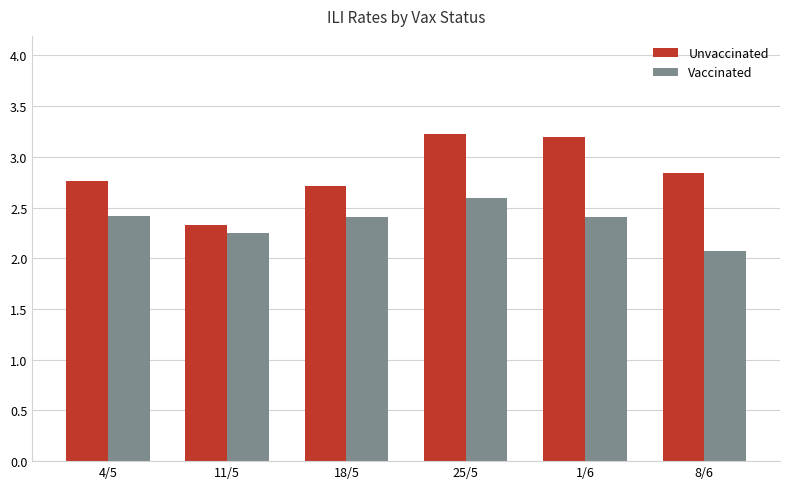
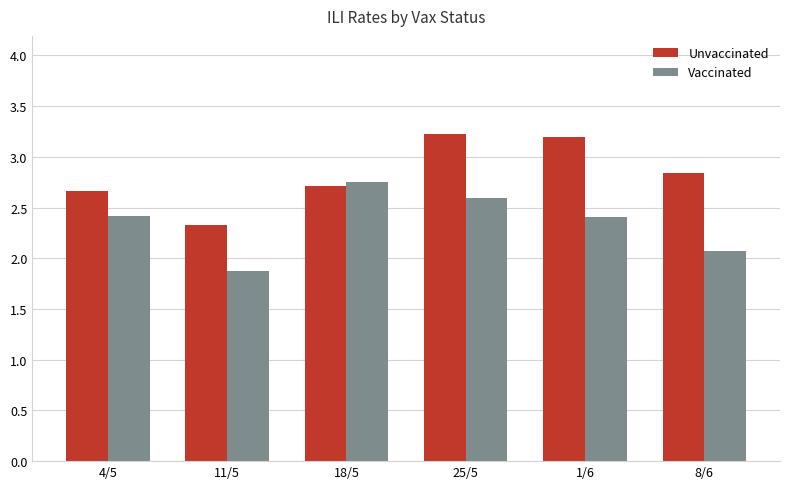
Unvaccinated, 4/5: 2.76 -> 2.66
Vaccinated, 11/5: 2.25 -> 1.87
Vaccinated, 18/5: 2.41 -> 2.76
